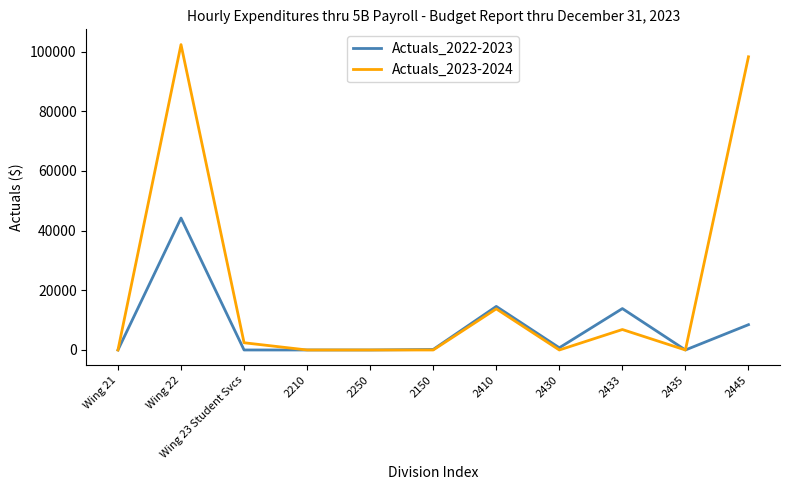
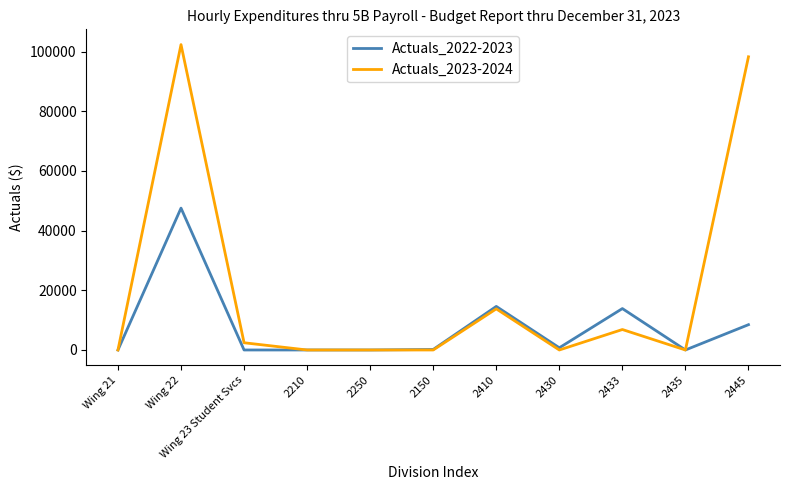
Actuals_2022-2023, Wing 22: 44000 -> 48000
